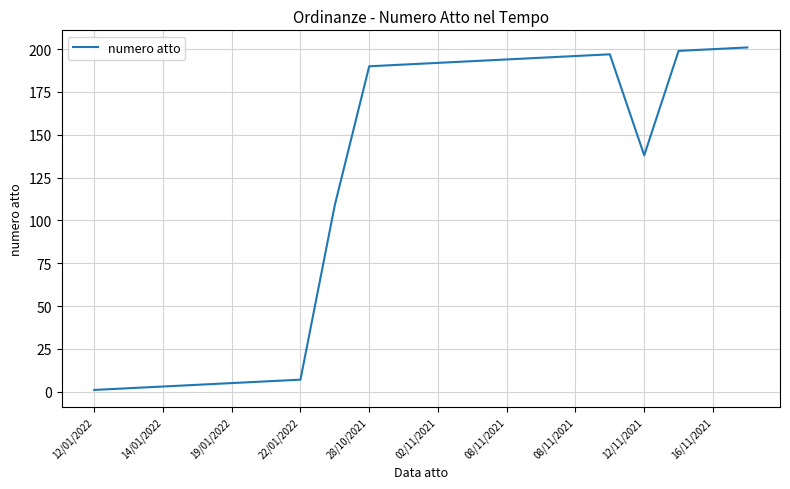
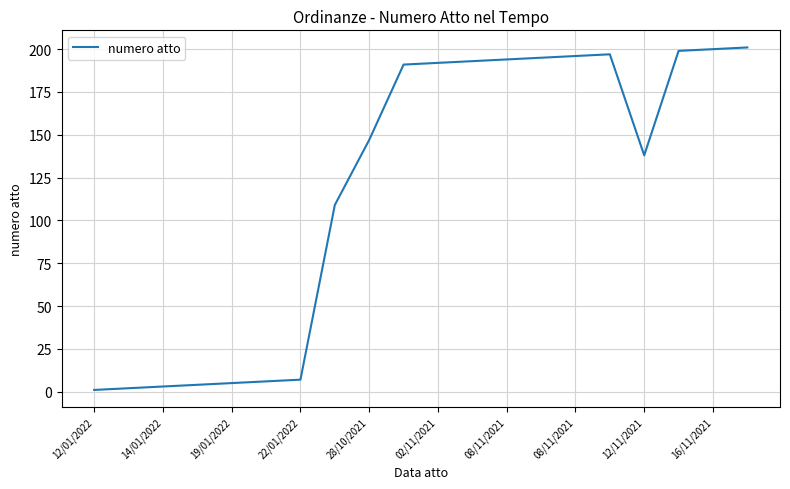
28/10/2021: 190 -> 147
